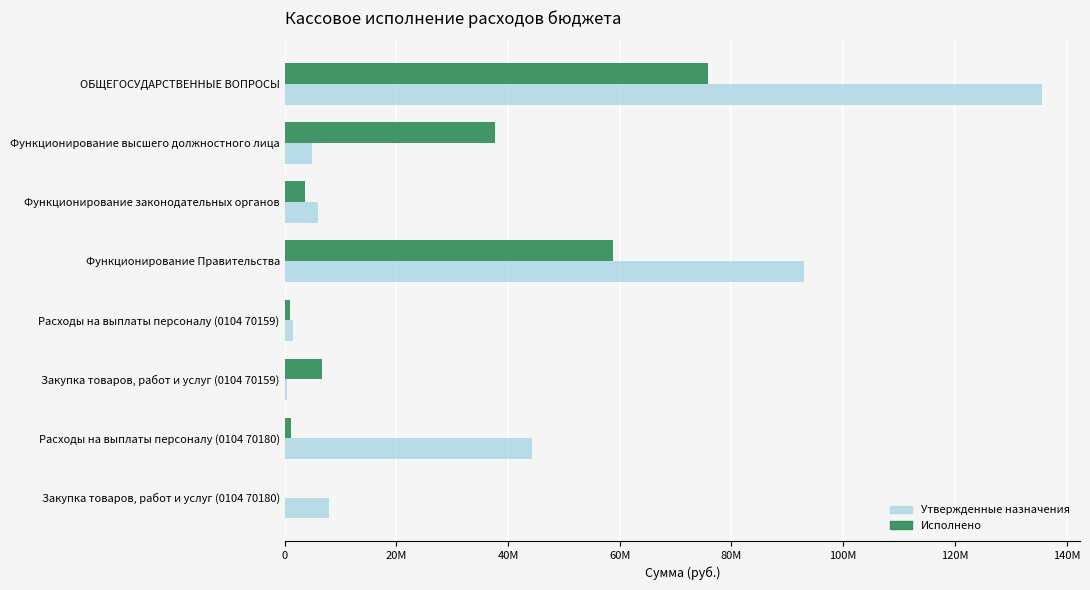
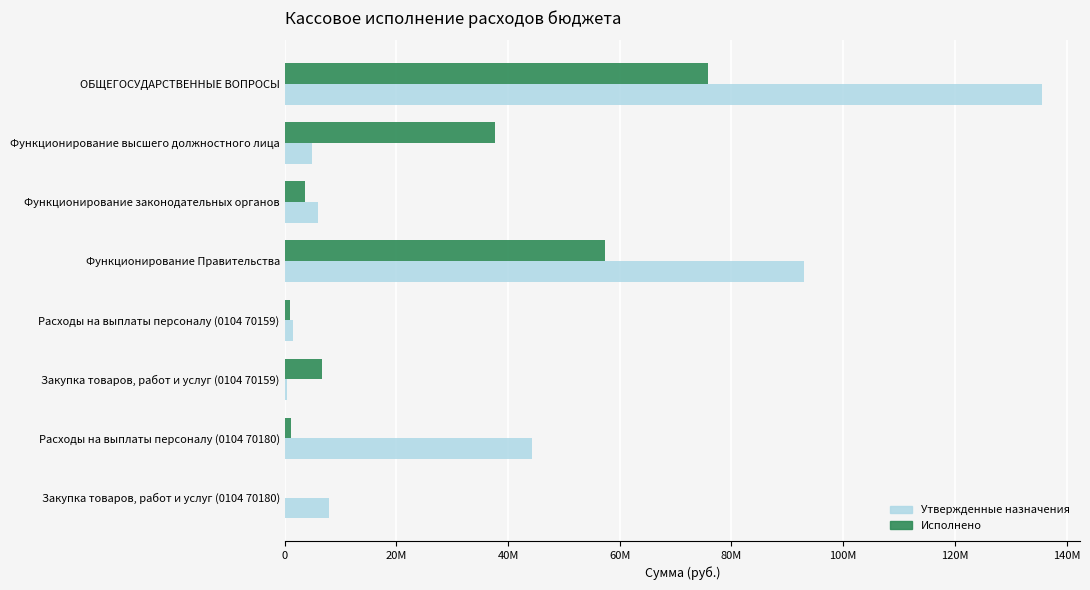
Исполнено, Функционирование Правительства: 59000000 -> 57000000
